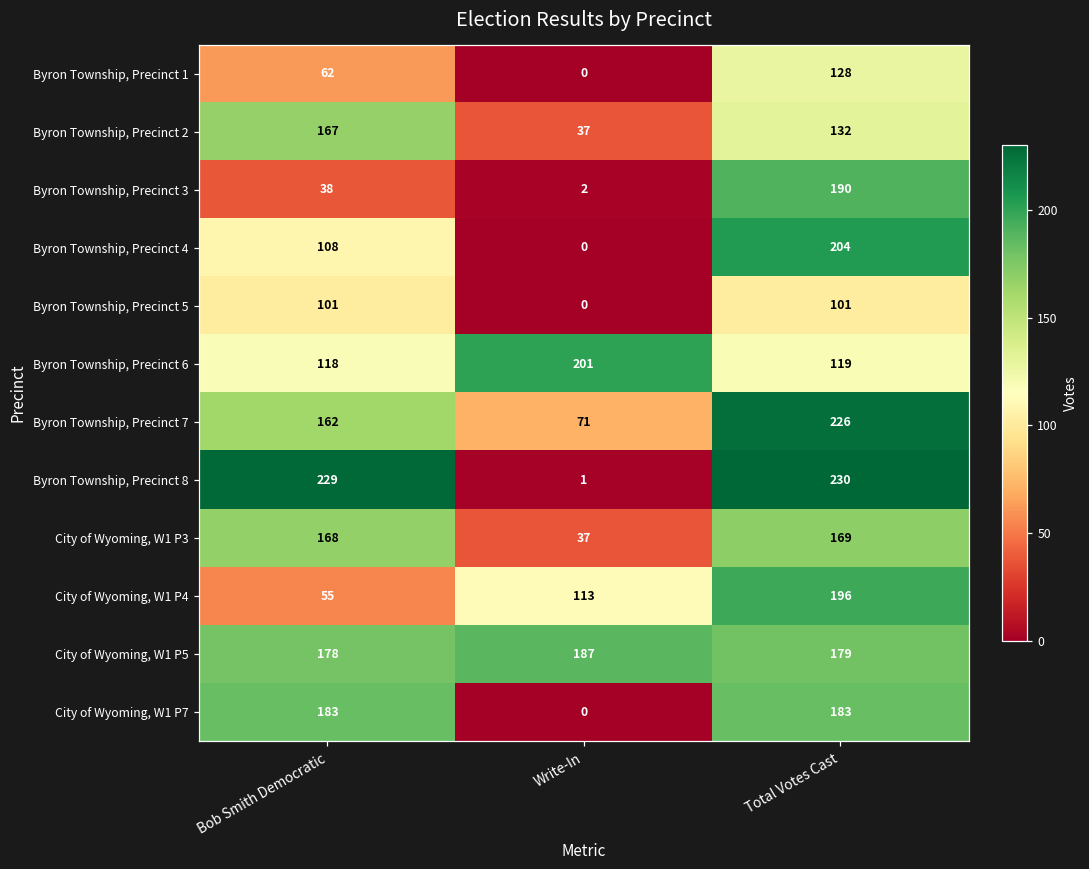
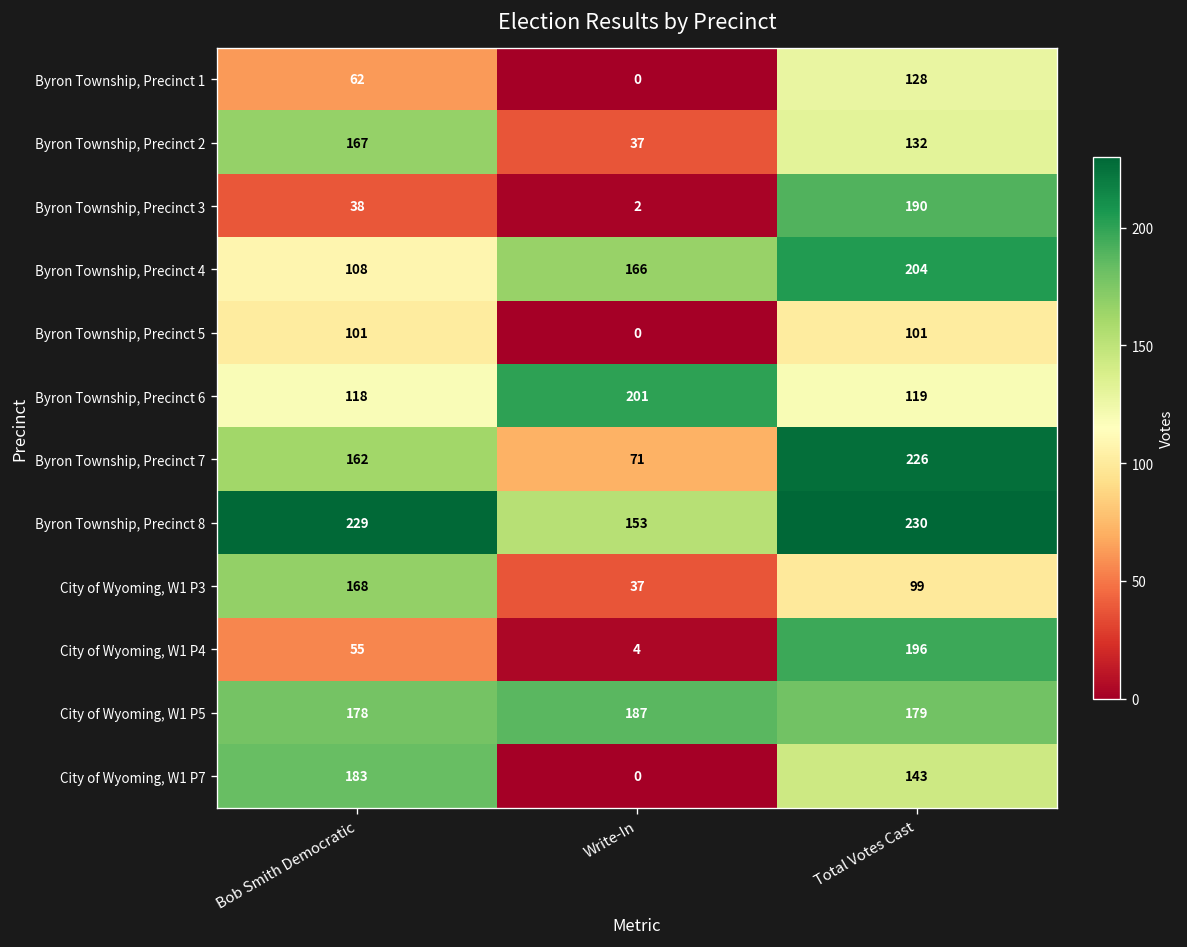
Byron Township, Precinct 4, Write-In: 0 -> 166
Byron Township, Precinct 8, Write-In: 1 -> 153
City of Wyoming, W1 P3, Total Votes Cast: 169 -> 99
City of Wyoming, W1 P4, Write-In: 113 -> 4
City of Wyoming, W1 P7, Total Votes Cast: 183 -> 143
